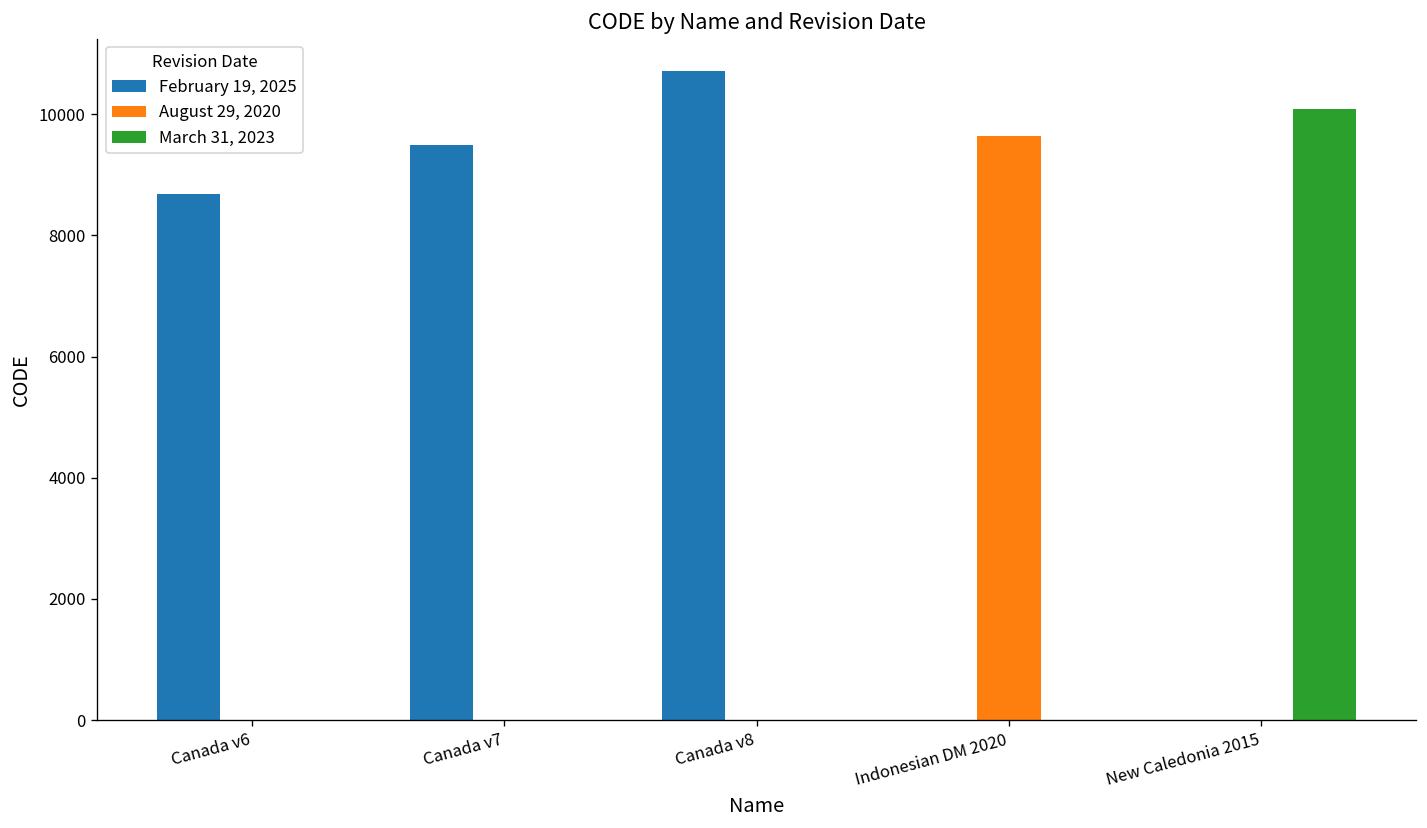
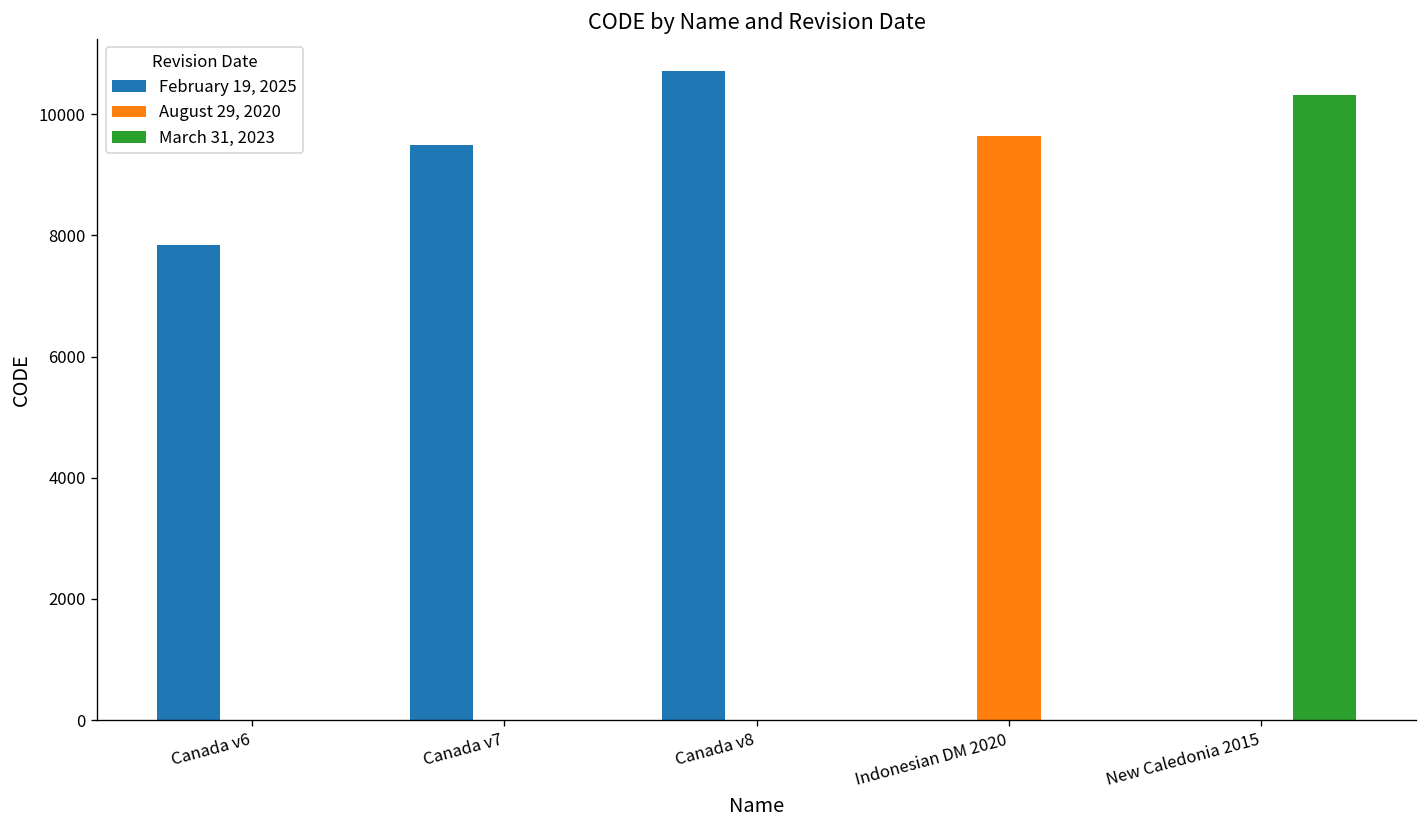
February 19, 2025, Canada v6: 8700 -> 7800
March 31, 2023, New Caledonia 2015: 10100 -> 10300
